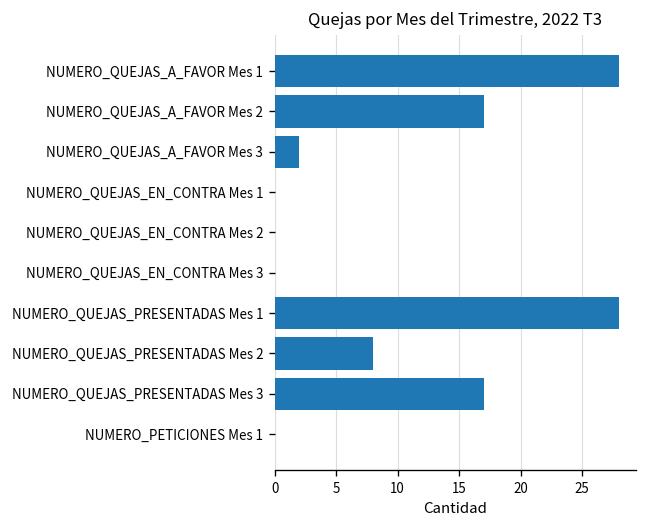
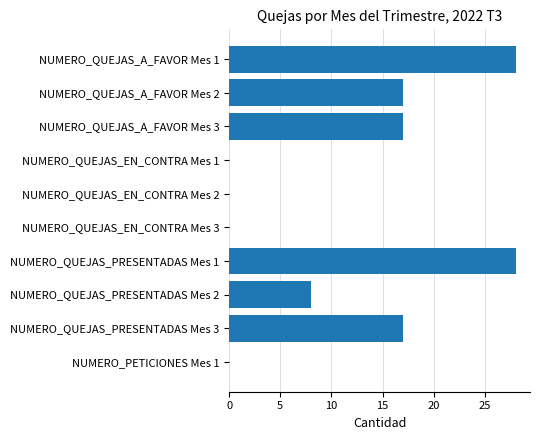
NUMERO_QUEJAS_A_FAVOR Mes 3: 2 -> 17
